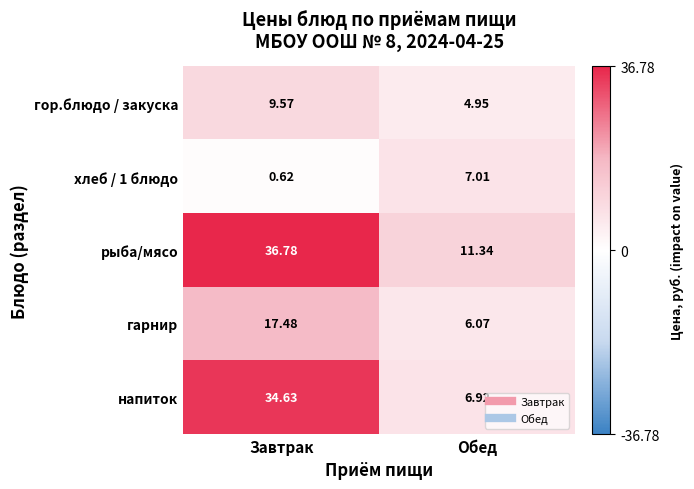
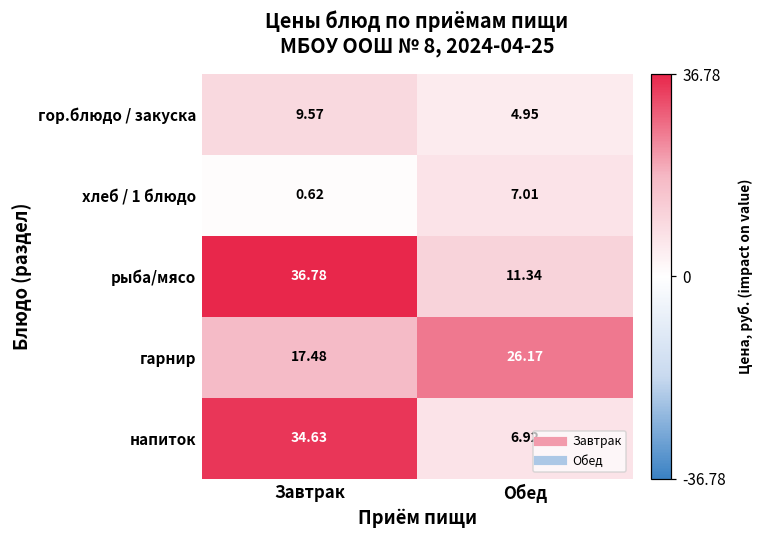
гарнир, Обед: 6.07 -> 26.17
